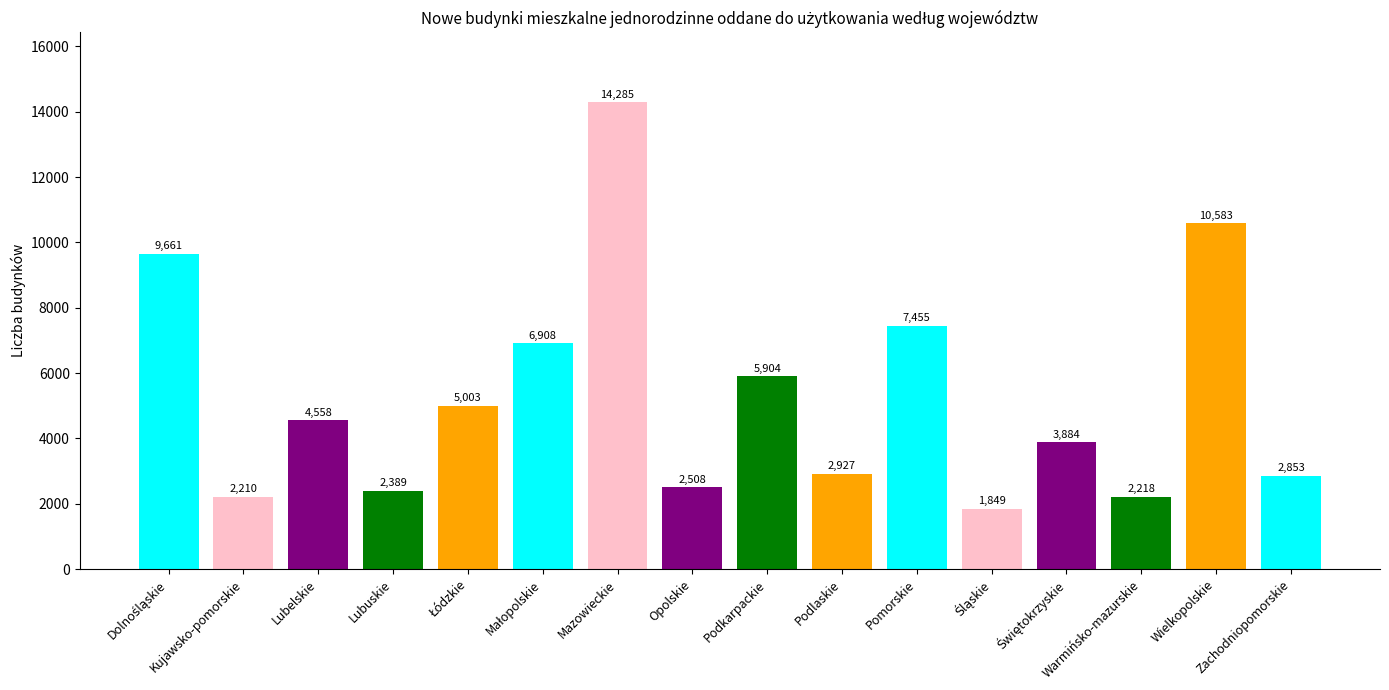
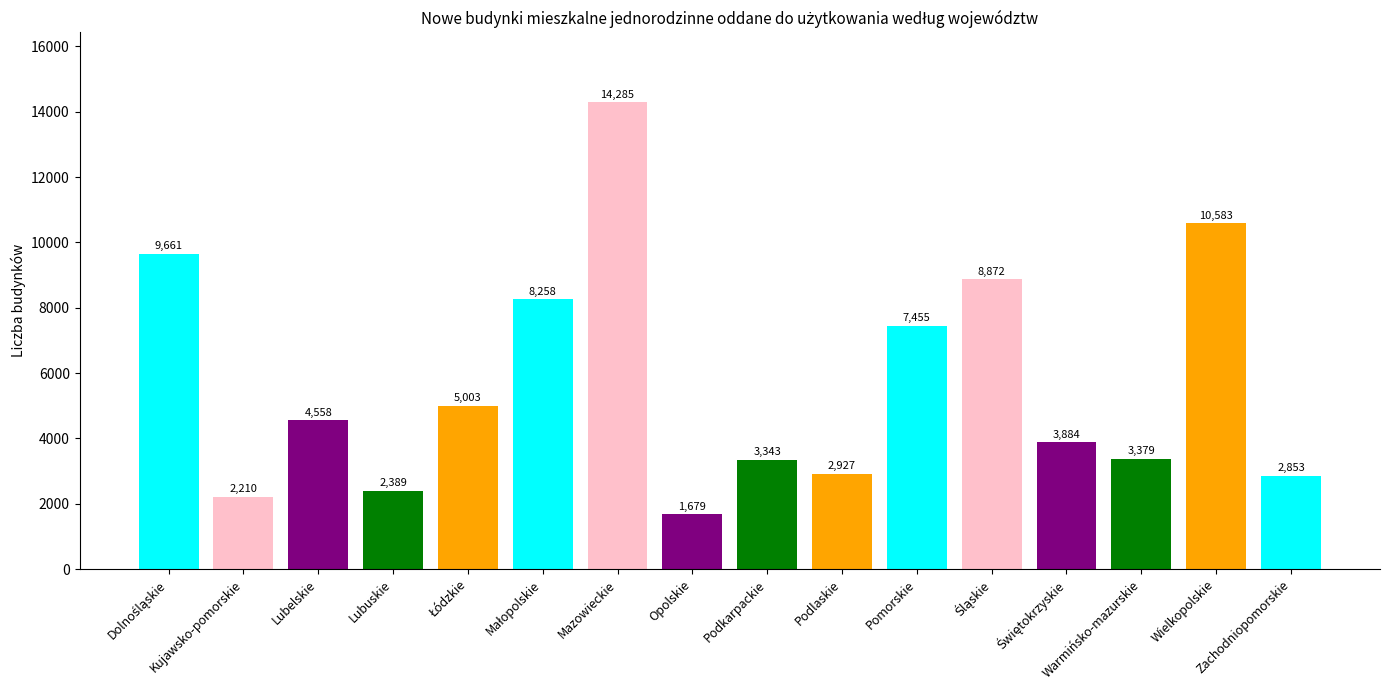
Małopolskie: 6,908 -> 8,258
Opolskie: 2,508 -> 1,679
Podkarpackie: 5,904 -> 3,343
Śląskie: 1,849 -> 8,872
Warmińsko-mazurskie: 2,218 -> 3,379
